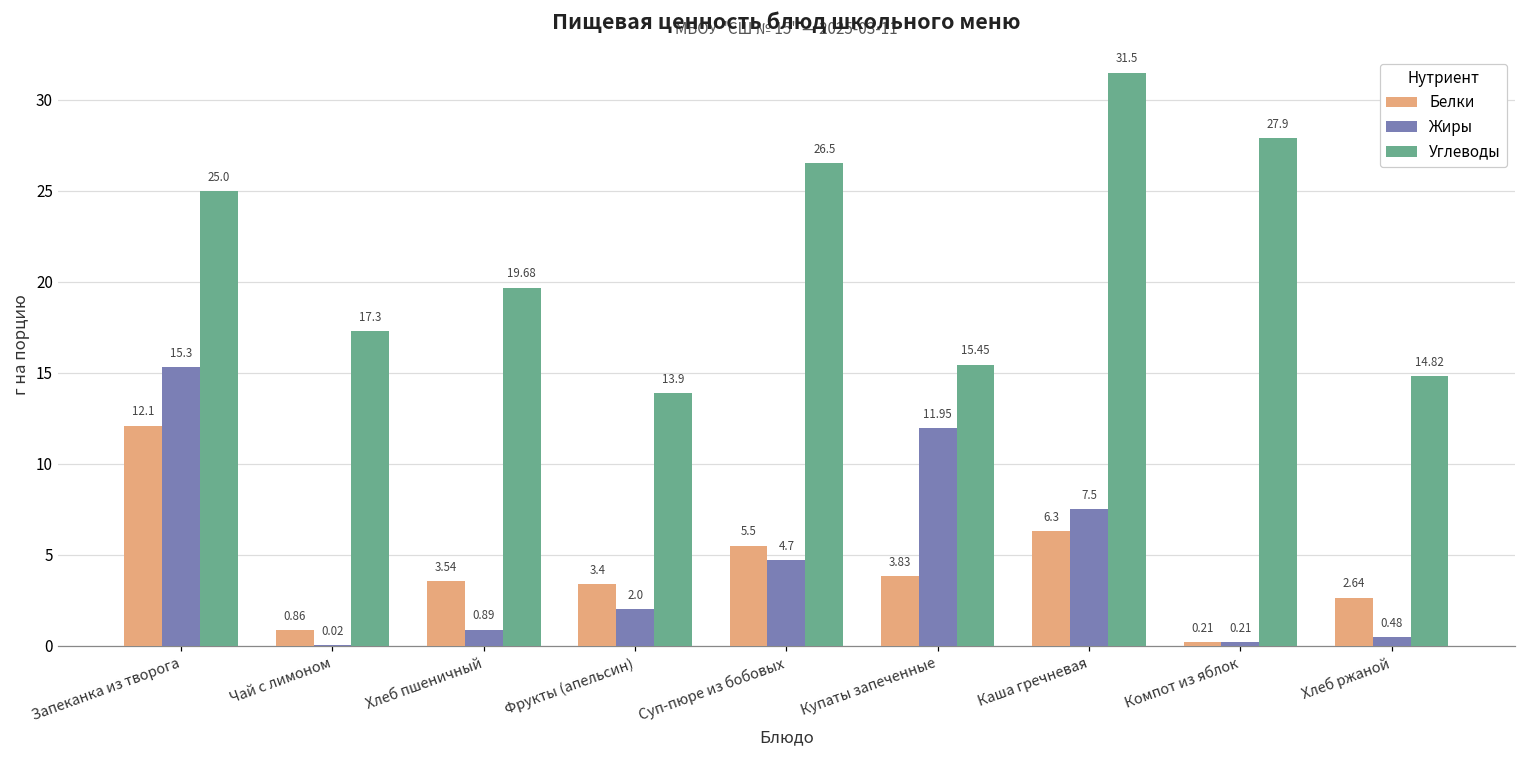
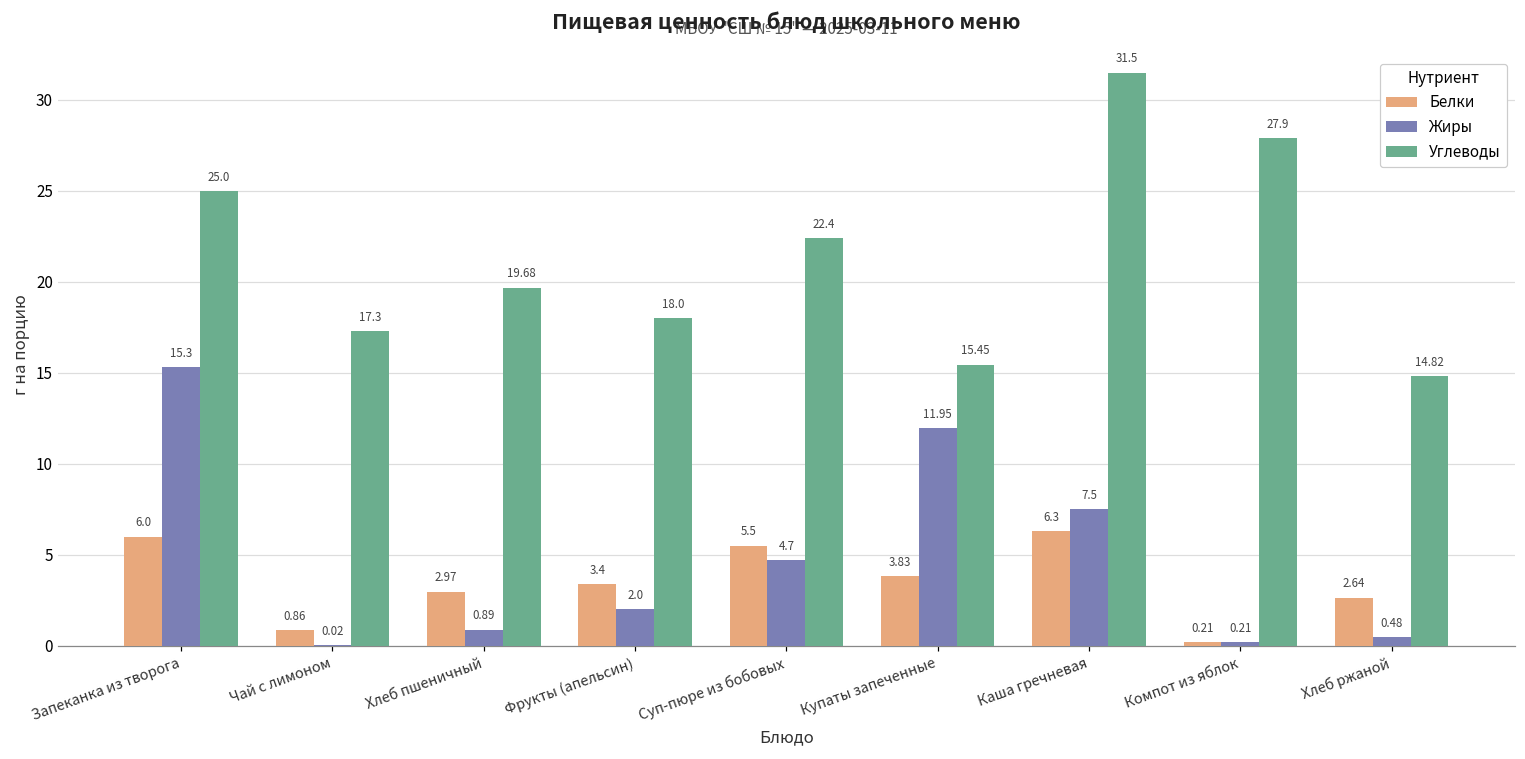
Белки, Запеканка из творога: 12.1 -> 6.0
Белки, Хлеб пшеничный: 3.54 -> 2.97
Углеводы, Фрукты (апельсин): 13.9 -> 18.0
Углеводы, Суп-пюре из бобовых: 26.5 -> 22.4
